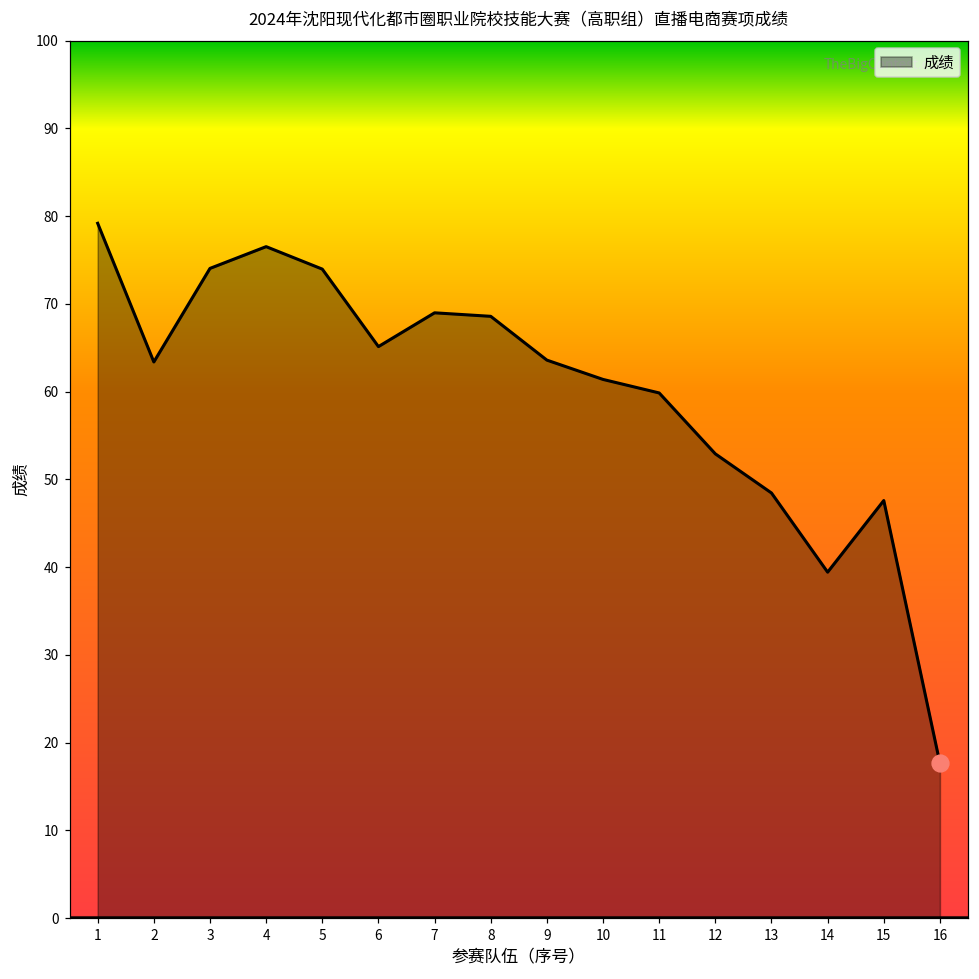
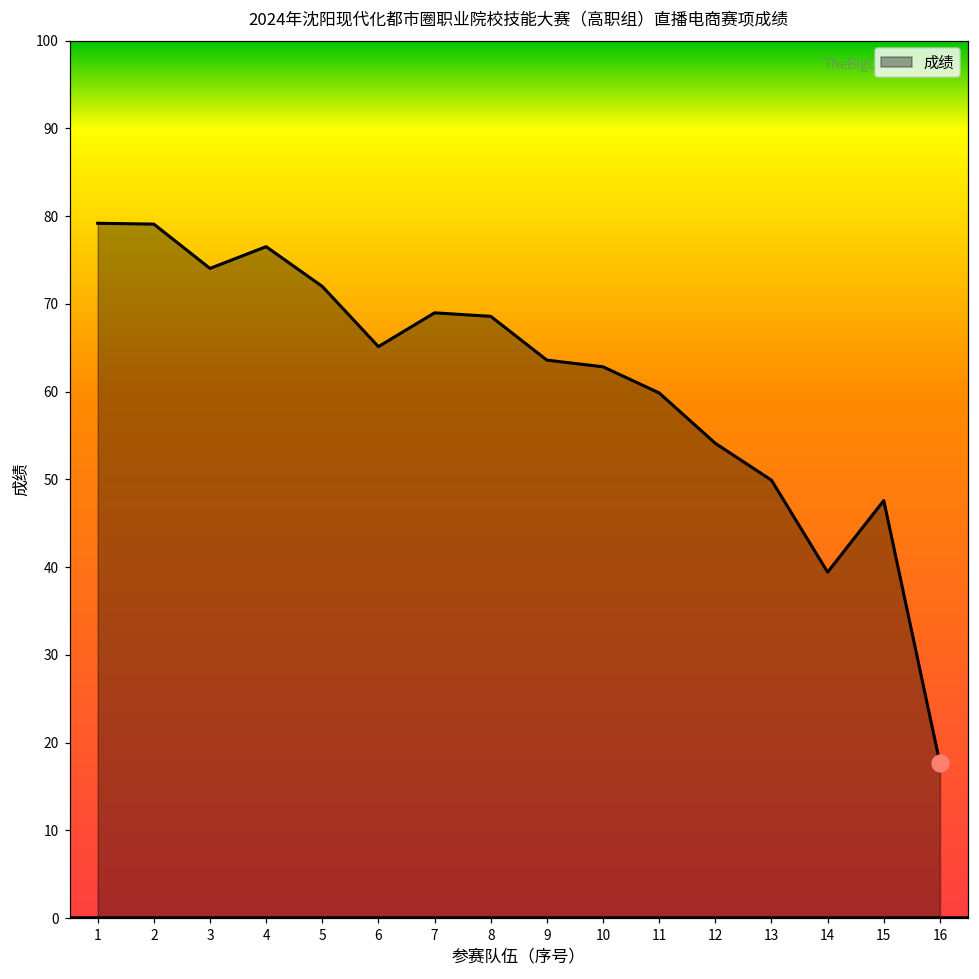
成绩, 2: 63 -> 79
成绩, 5: 74 -> 72
成绩, 10: 61 -> 63
成绩, 12: 53 -> 54
成绩, 13: 48 -> 50
